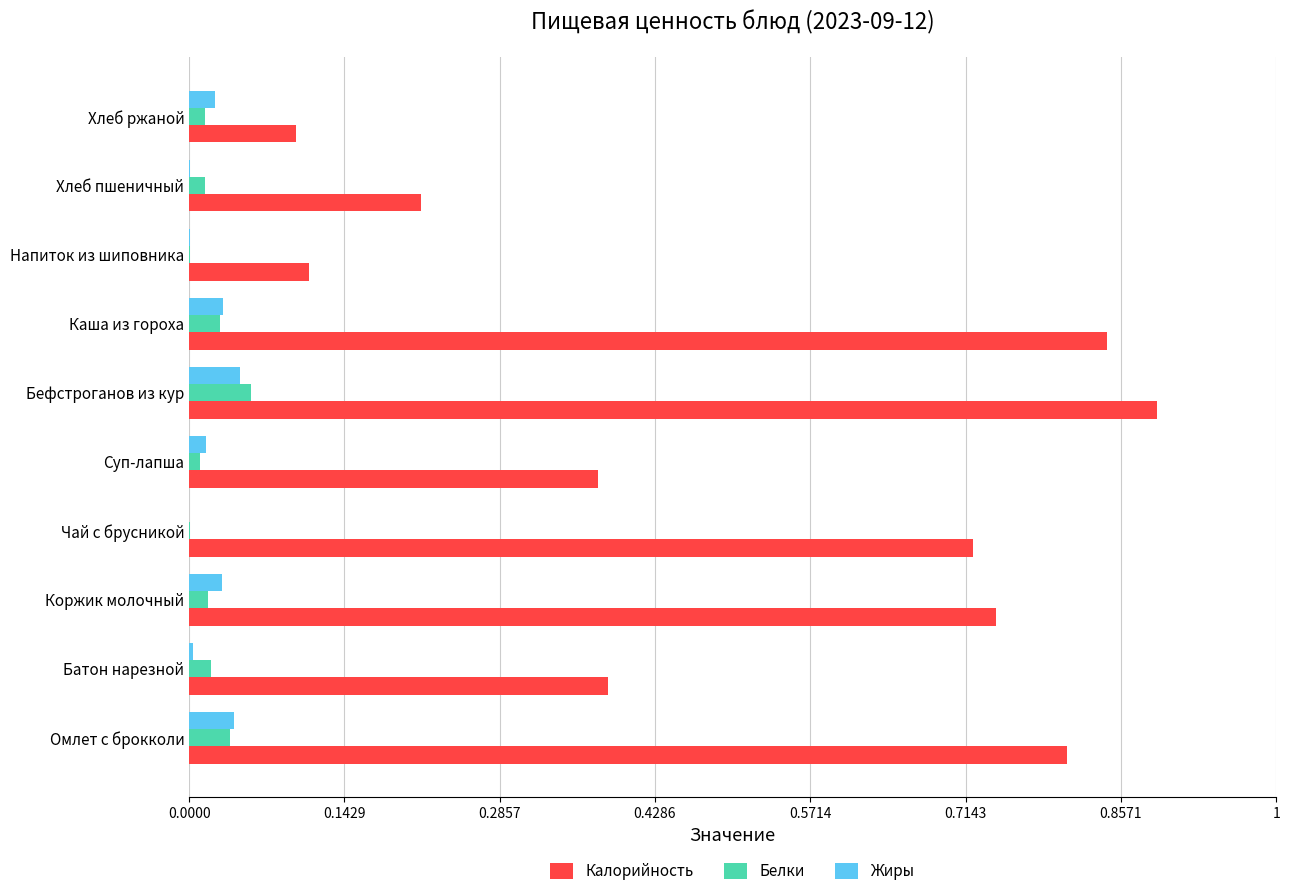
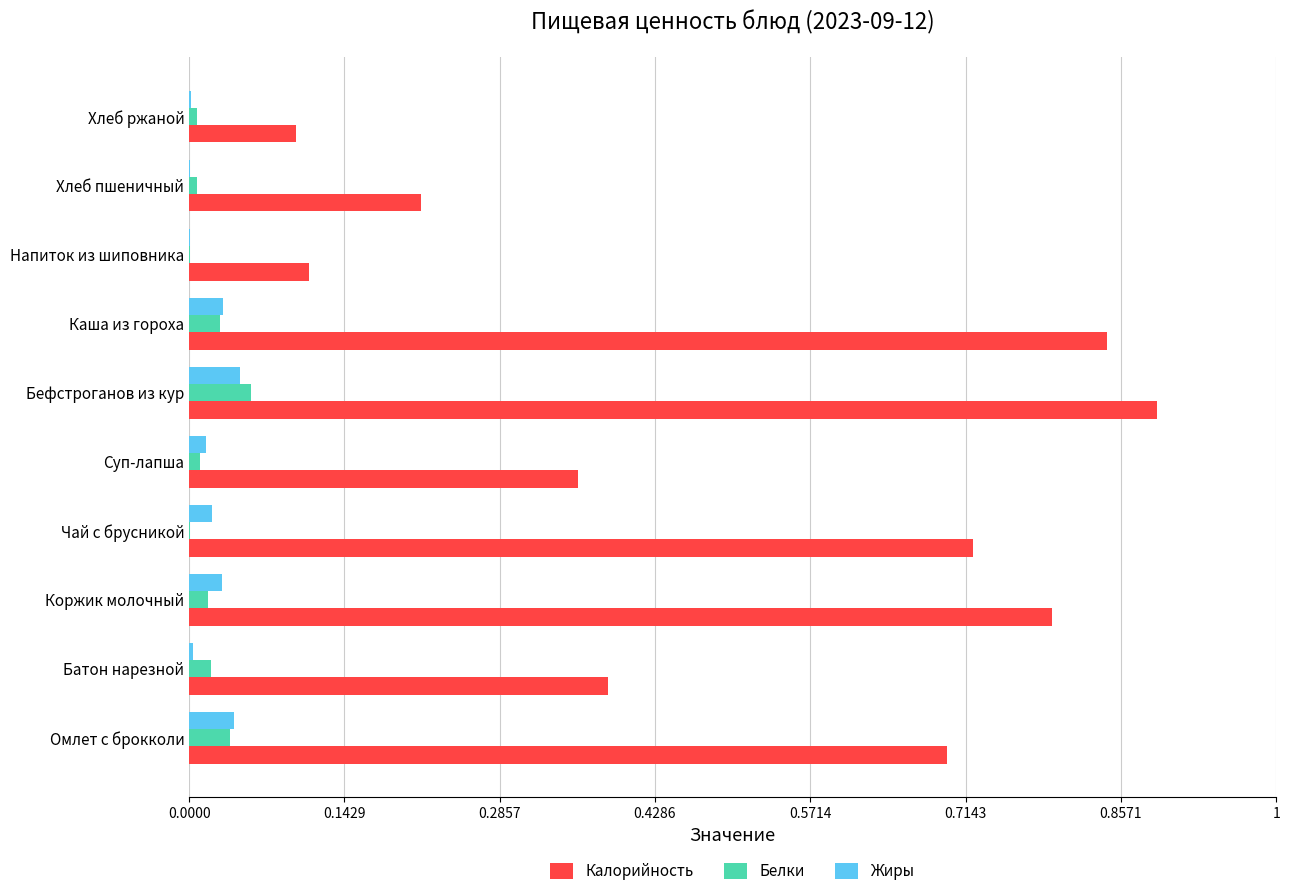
Жиры, Хлеб ржаной: 0.024 -> 0.001
Белки, Хлеб ржаной: 0.015 -> 0.007
Белки, Хлеб пшеничный: 0.015 -> 0.007
Калорийность, Суп-лапша: 0.376 -> 0.358
Жиры, Чай с брусникой: 0.000 -> 0.021
Калорийность, Коржик молочный: 0.742 -> 0.793
Калорийность, Омлет с брокколи: 0.808 -> 0.698
